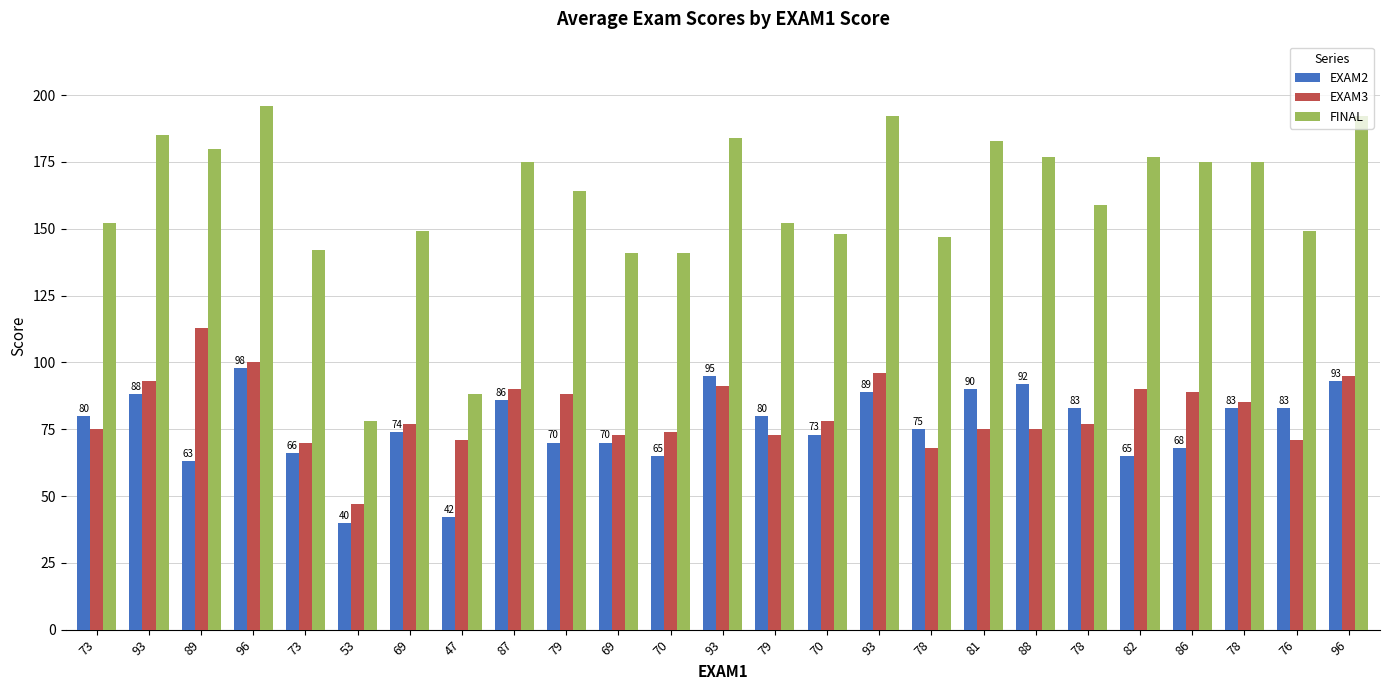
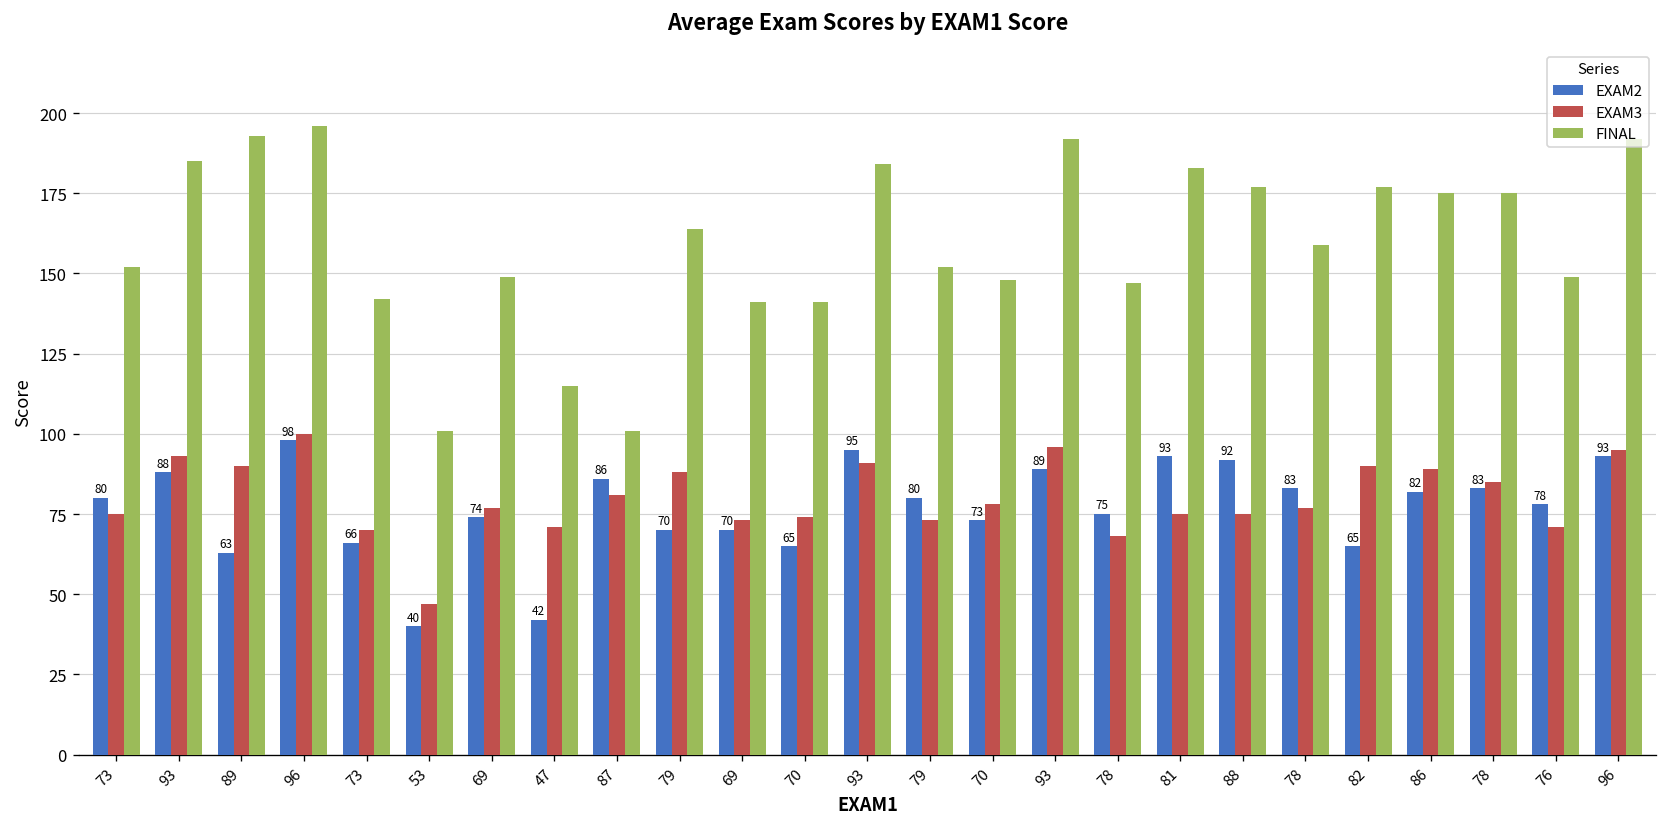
EXAM3, 89: 113 -> 90
FINAL, 89: 180 -> 193
FINAL, 53: 78 -> 101
FINAL, 47: 88 -> 115
EXAM3, 87: 90 -> 81
FINAL, 87: 175 -> 101
EXAM2, 81: 90 -> 93
EXAM2, 86: 68 -> 82
EXAM2, 76: 83 -> 78
